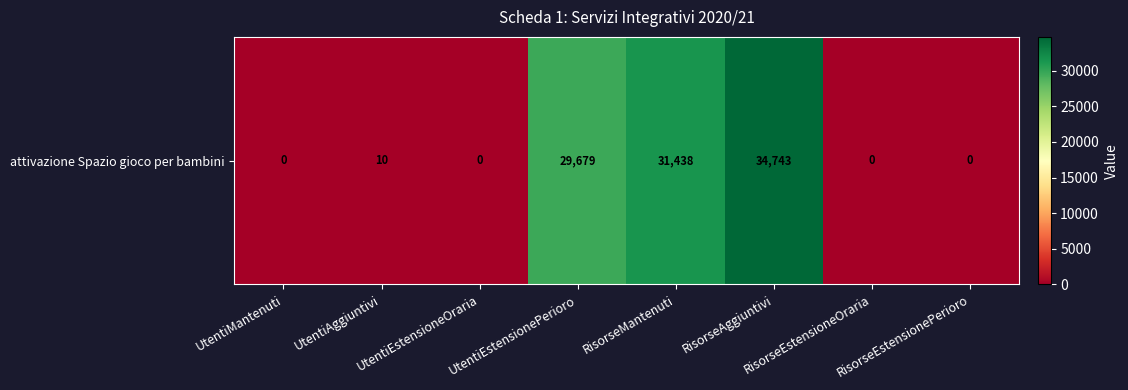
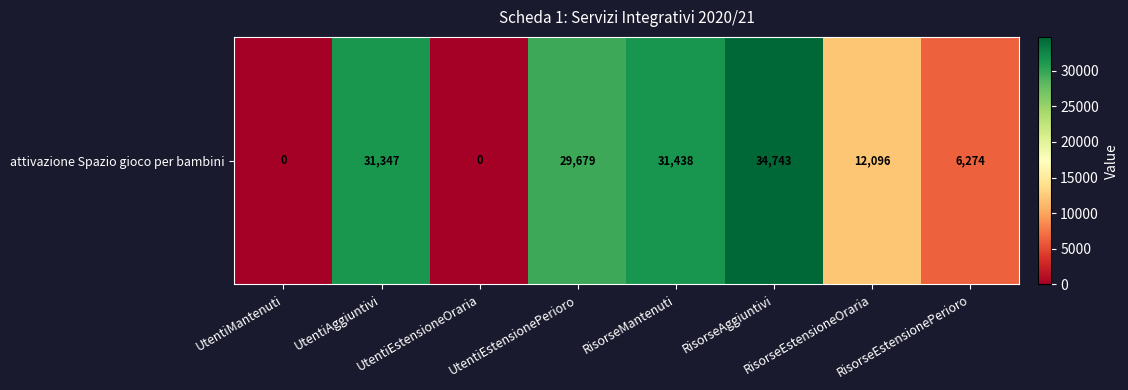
attivazione Spazio gioco per bambini, UtentiAggiuntivi: 10 -> 31,347
attivazione Spazio gioco per bambini, RisorseEstensioneOraria: 0 -> 12,096
attivazione Spazio gioco per bambini, RisorseEstensionePerioro: 0 -> 6,274
